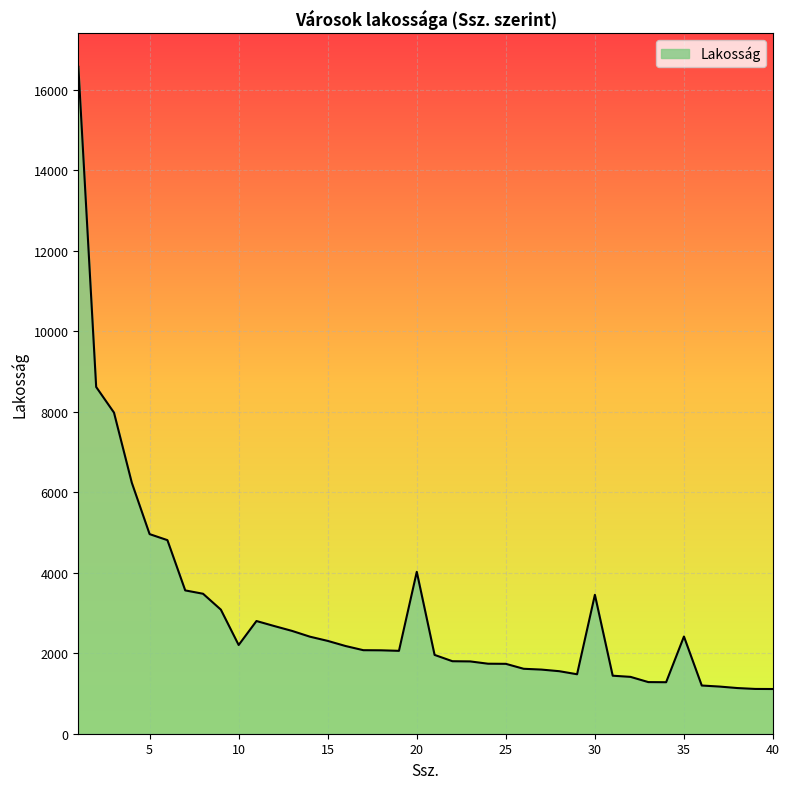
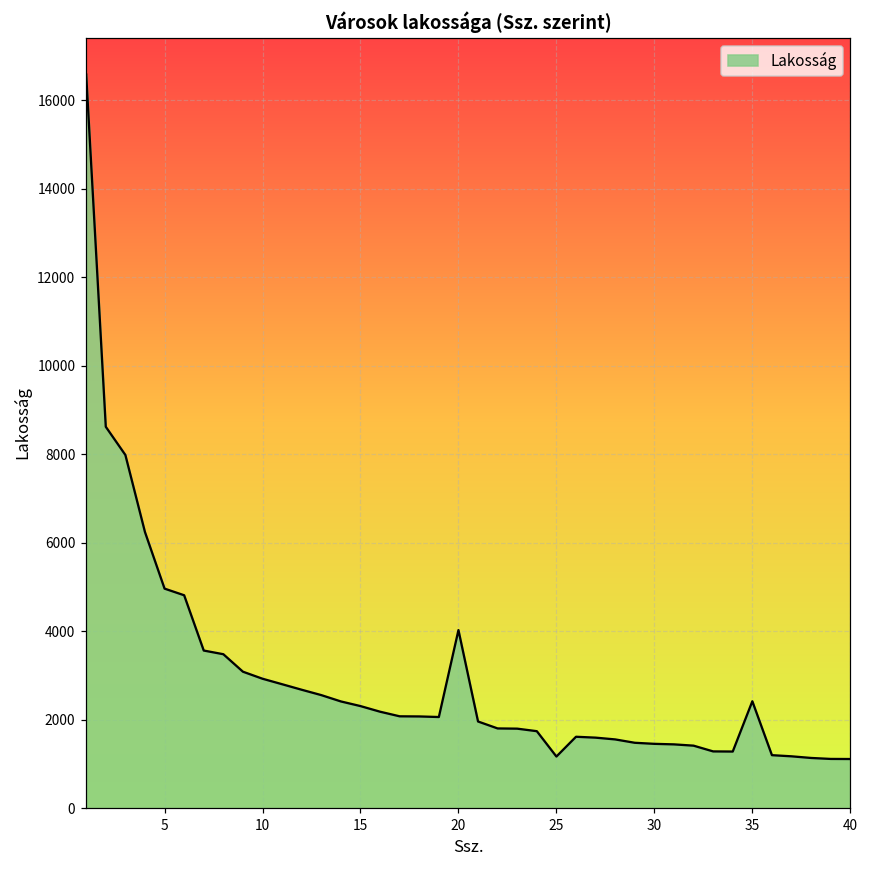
10: 2200 -> 2900
25: 1700 -> 1200
30: 3500 -> 1500
